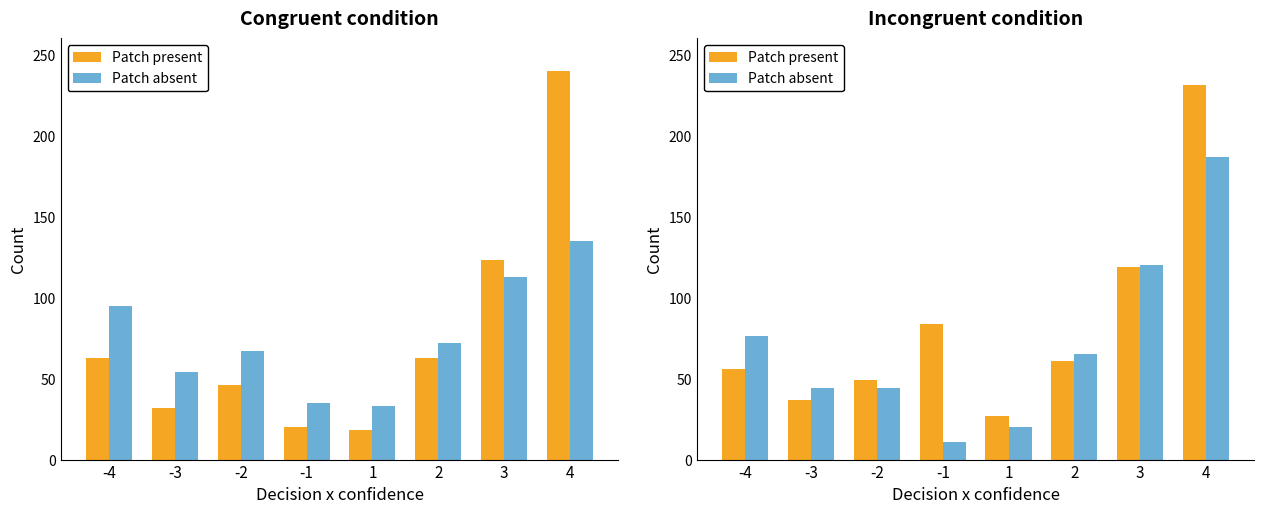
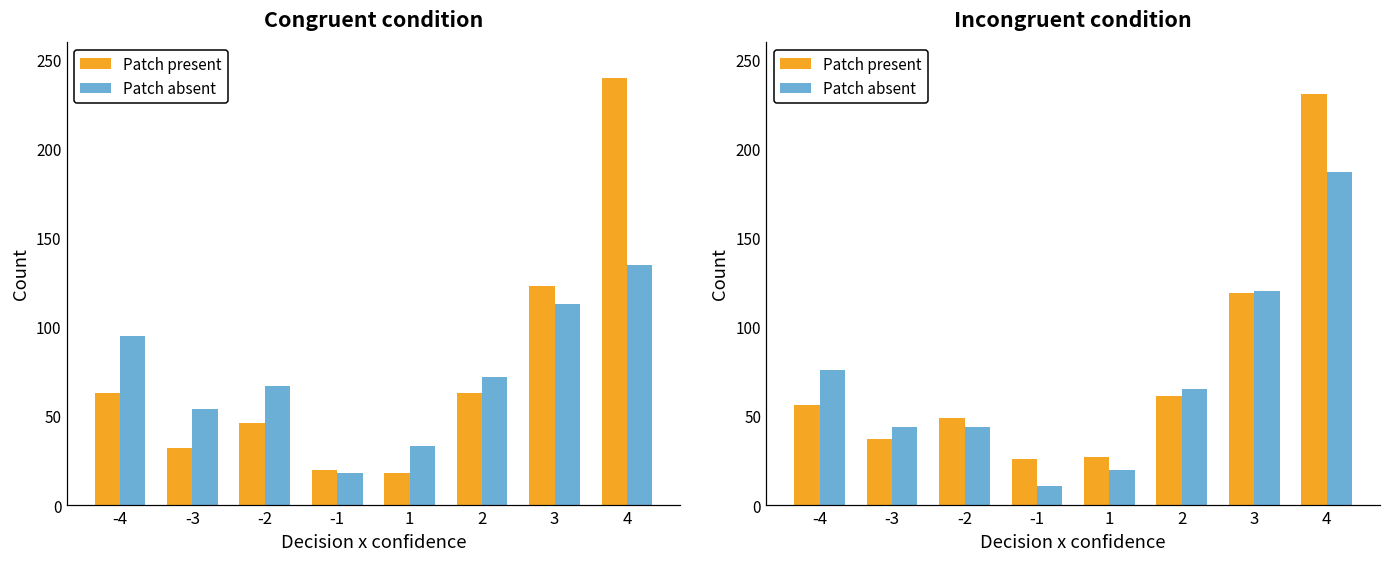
Congruent condition, Patch absent, -1: 35 -> 18
Incongruent condition, Patch present, -1: 84 -> 26
